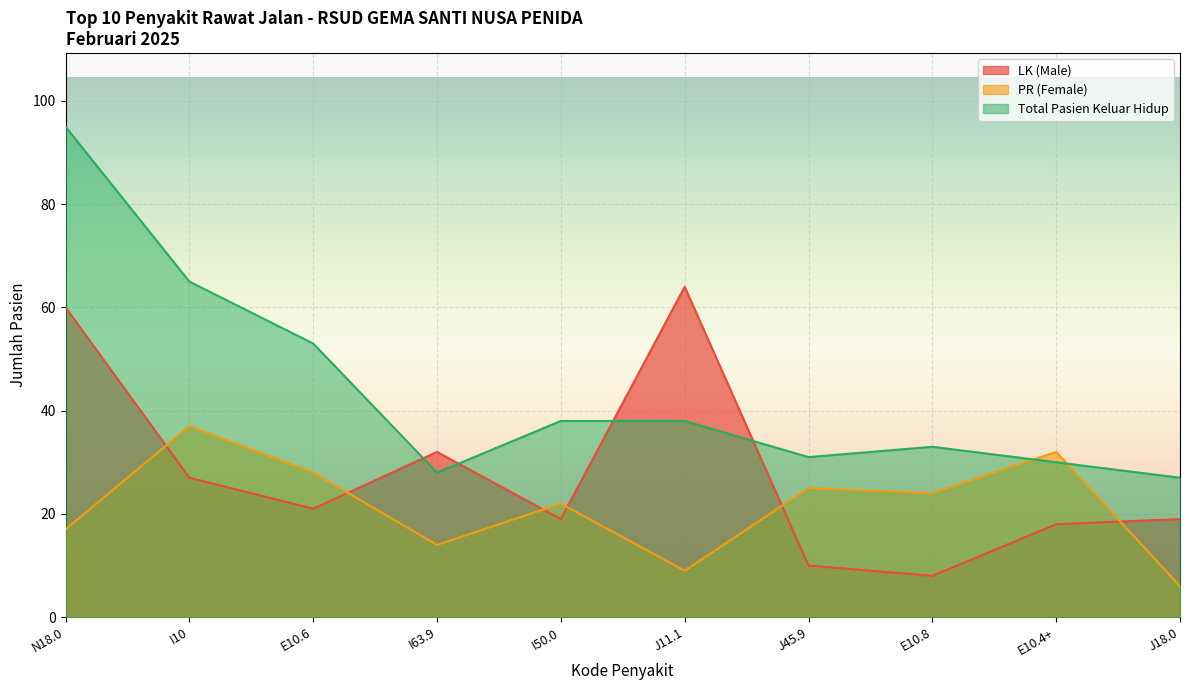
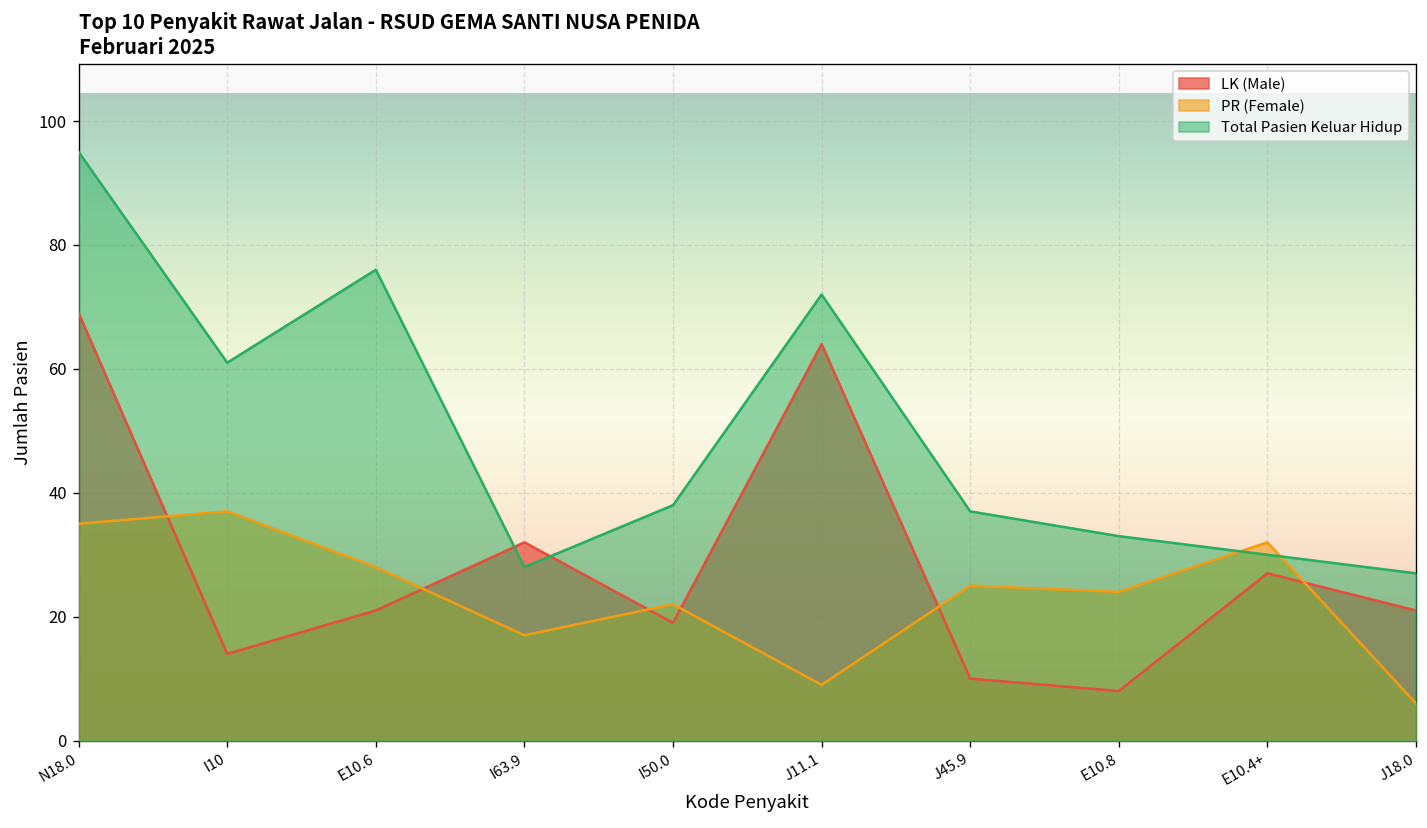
LK (Male), N18.0: 60 -> 69
PR (Female), N18.0: 17 -> 35
LK (Male), I10: 27 -> 14
Total Pasien Keluar Hidup, I10: 65 -> 61
Total Pasien Keluar Hidup, E10.6: 53 -> 76
PR (Female), I63.9: 14 -> 17
Total Pasien Keluar Hidup, J11.1: 38 -> 72
Total Pasien Keluar Hidup, J45.9: 31 -> 37
LK (Male), E10.4+: 18 -> 27
LK (Male), J18.0: 19 -> 21
